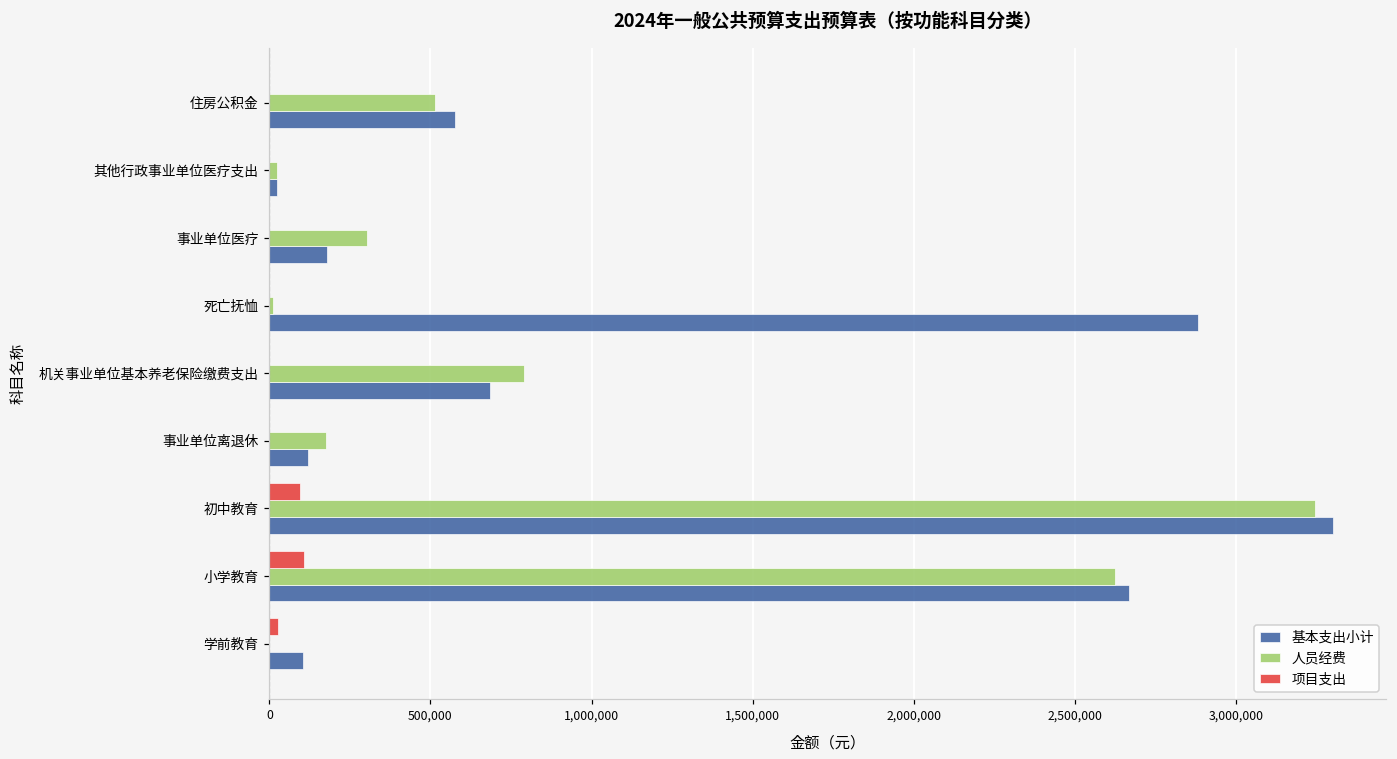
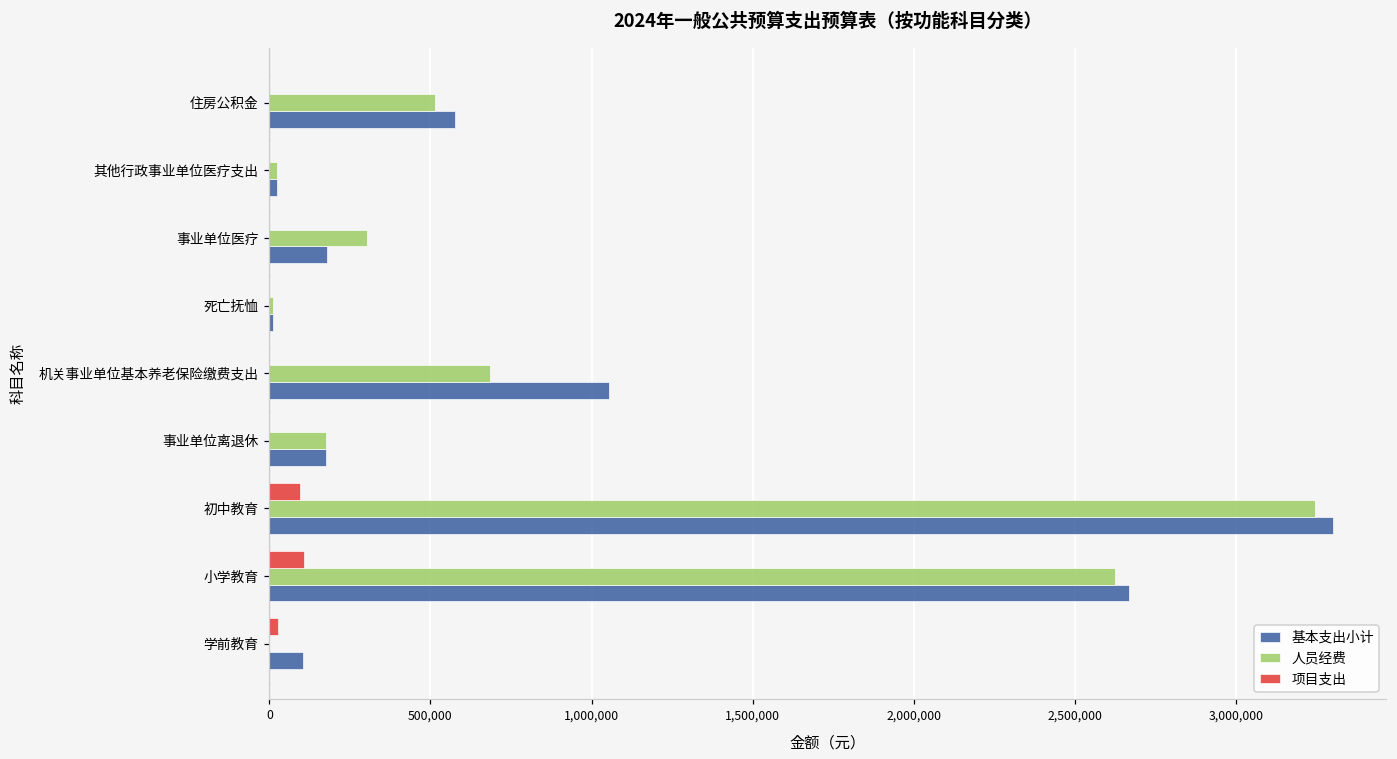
基本支出小计, 死亡抚恤: 2,880,000 -> 10,000
人员经费, 机关事业单位基本养老保险缴费支出: 790,000 -> 680,000
基本支出小计, 机关事业单位基本养老保险缴费支出: 680,000 -> 1,050,000
基本支出小计, 事业单位离退休: 120,000 -> 180,000
